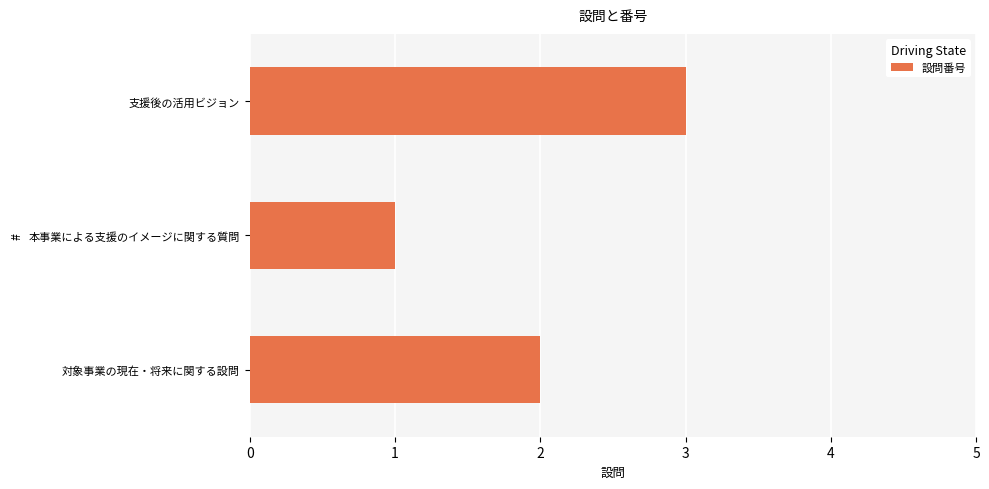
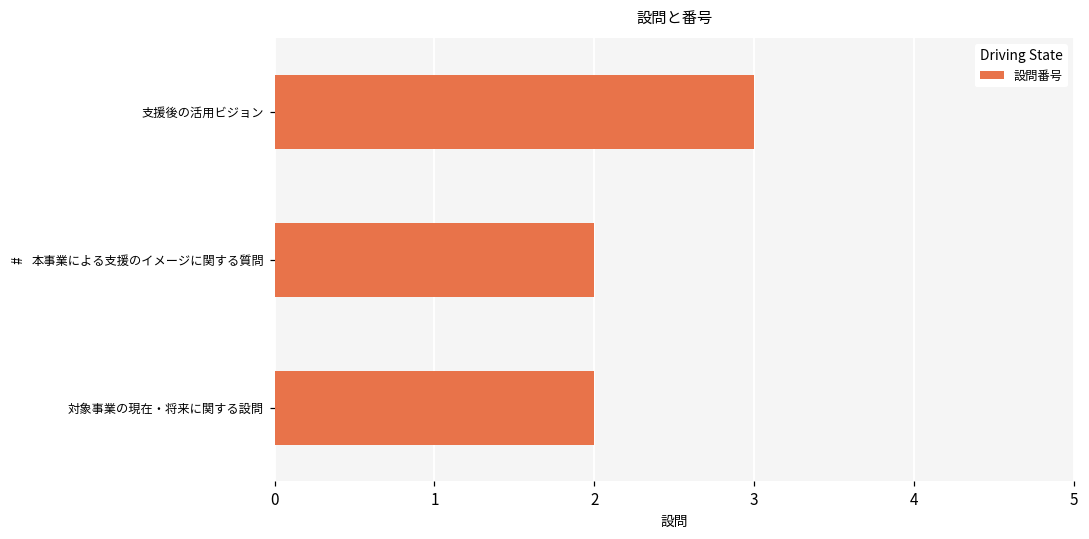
本事業による支援のイメージに関する質問: 1 -> 2
